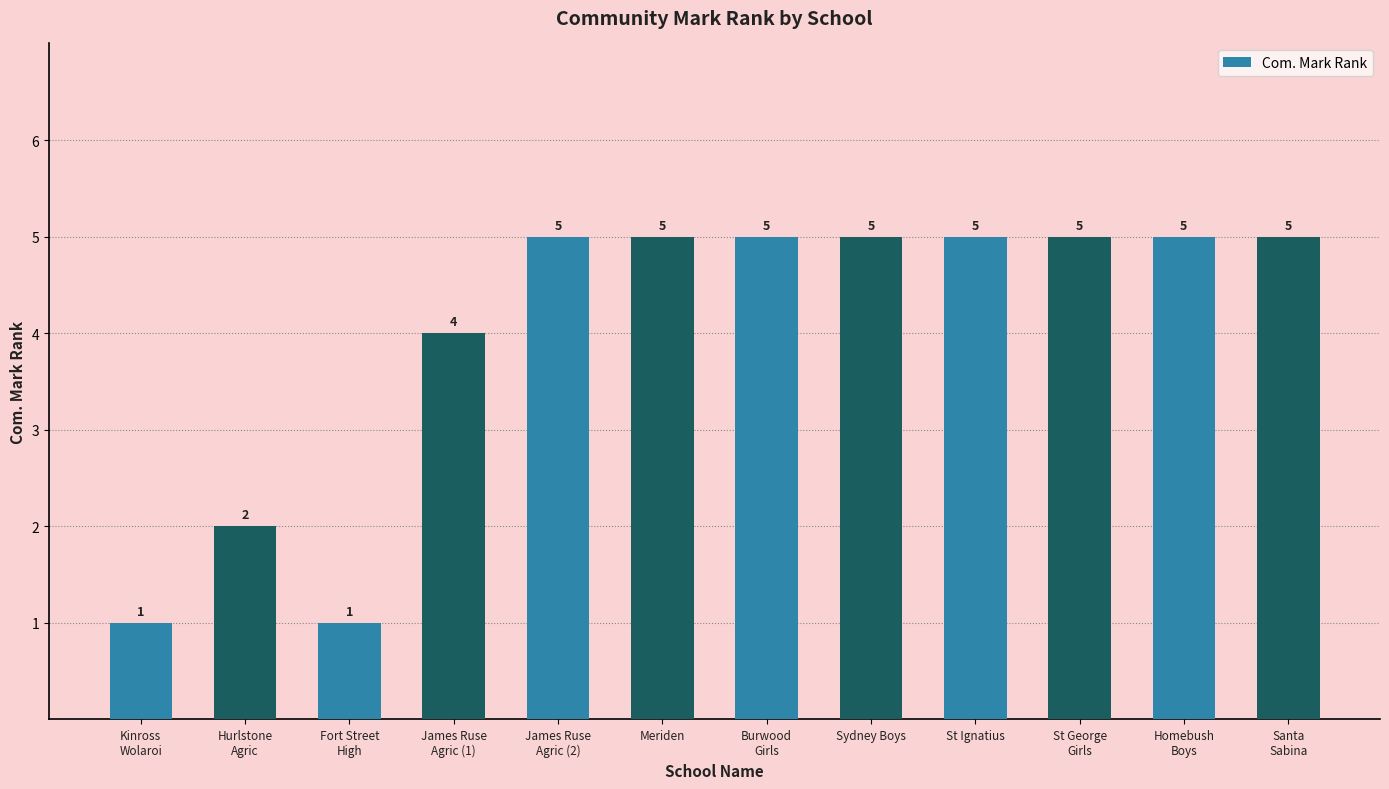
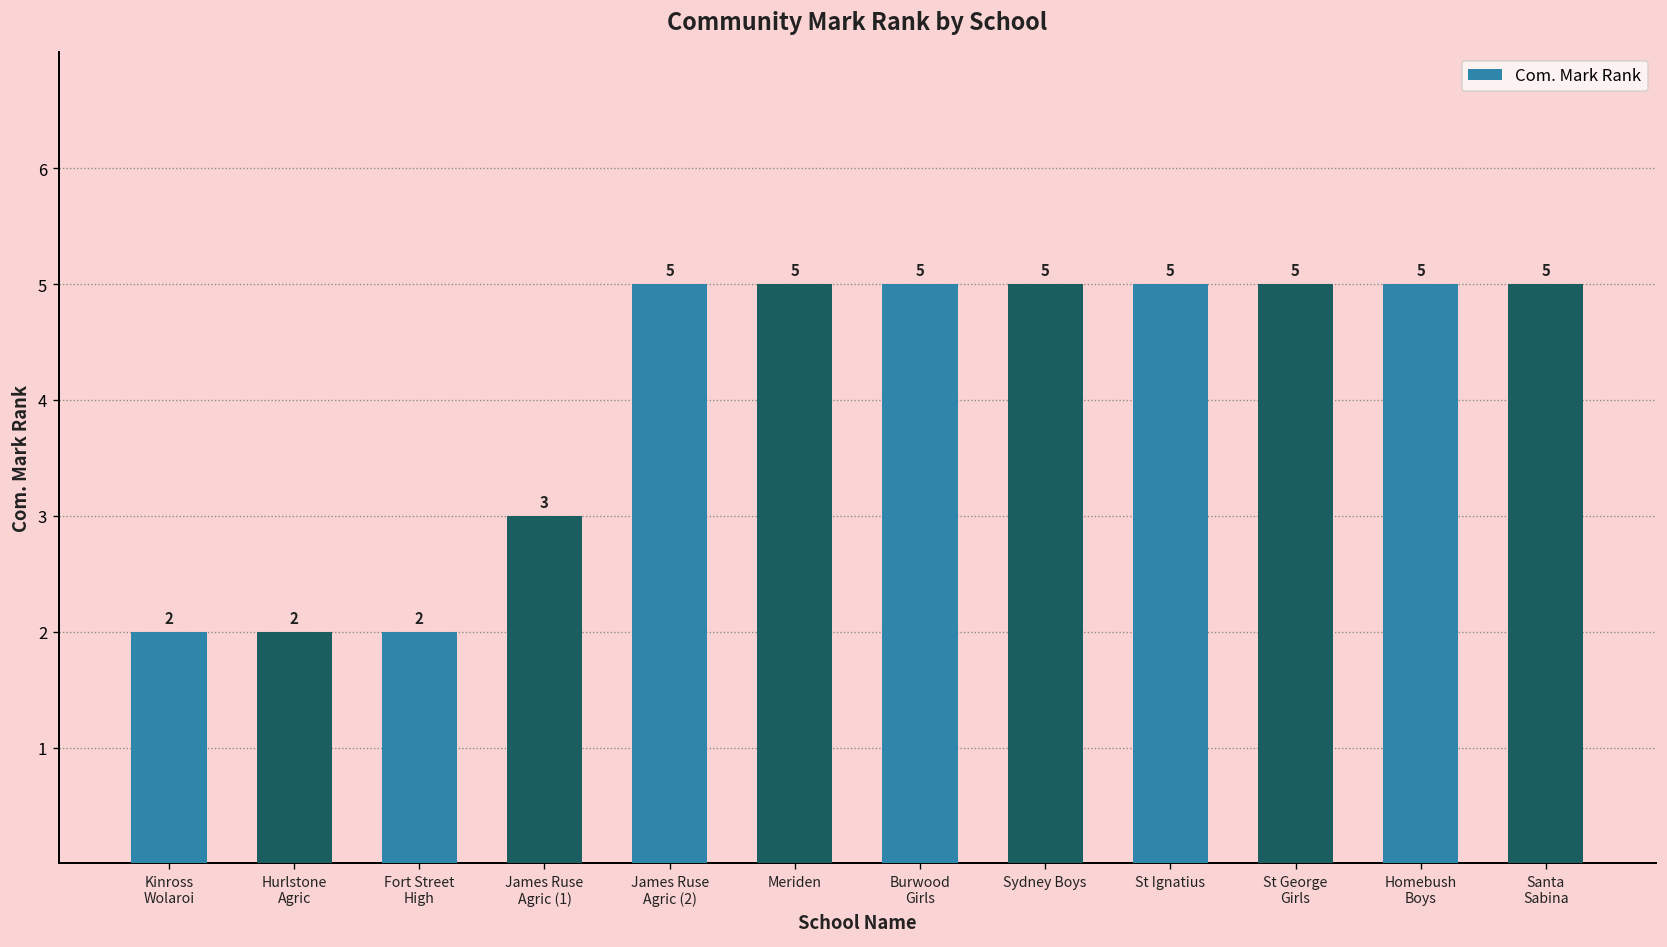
Kinross Wolaroi: 1 -> 2
Fort Street High: 1 -> 2
James Ruse Agric (1): 4 -> 3
